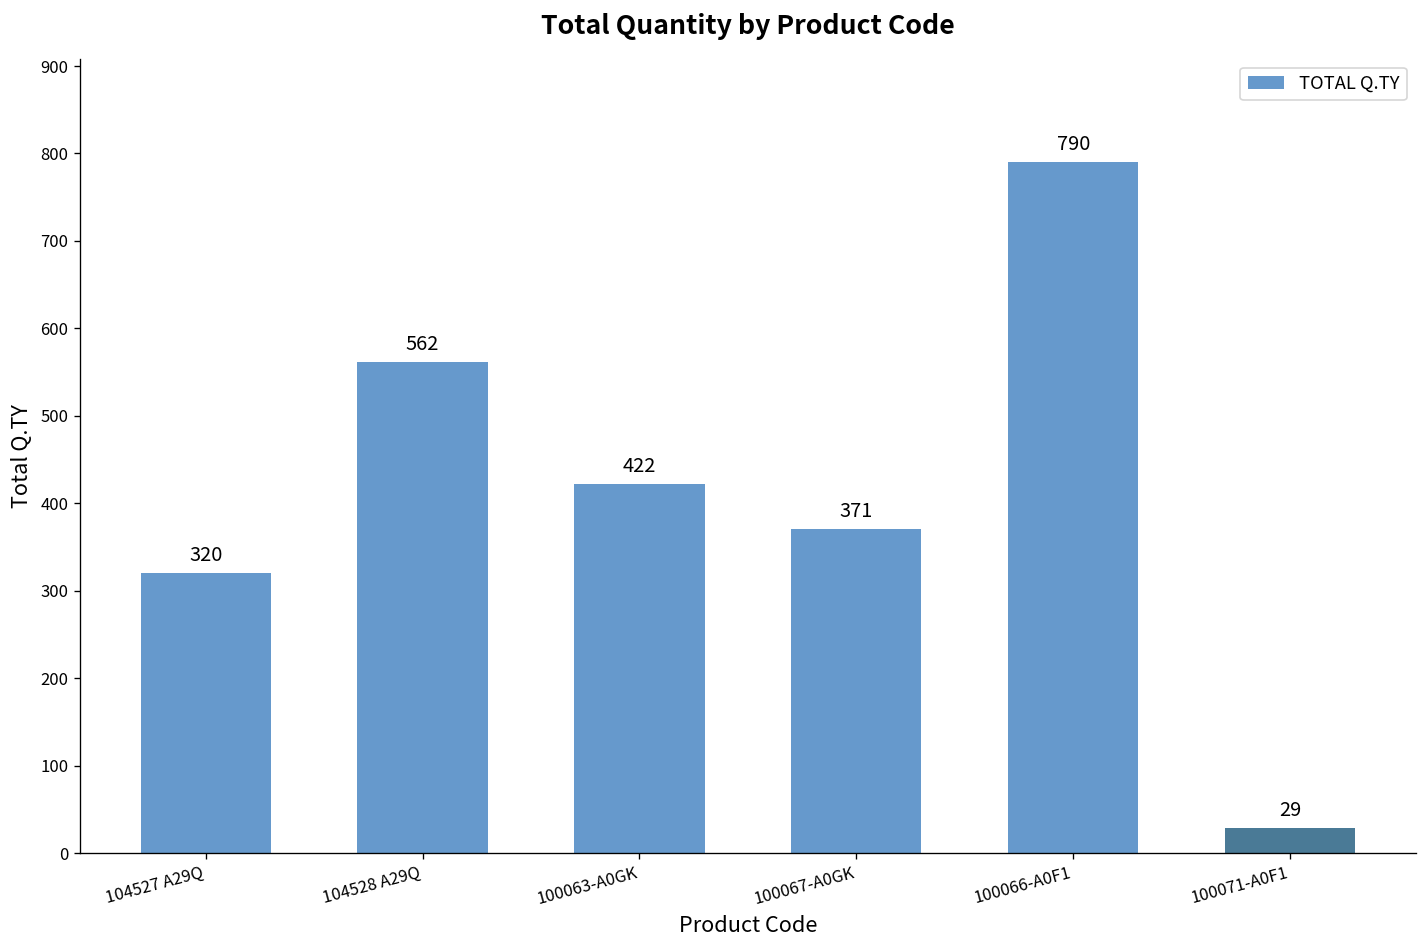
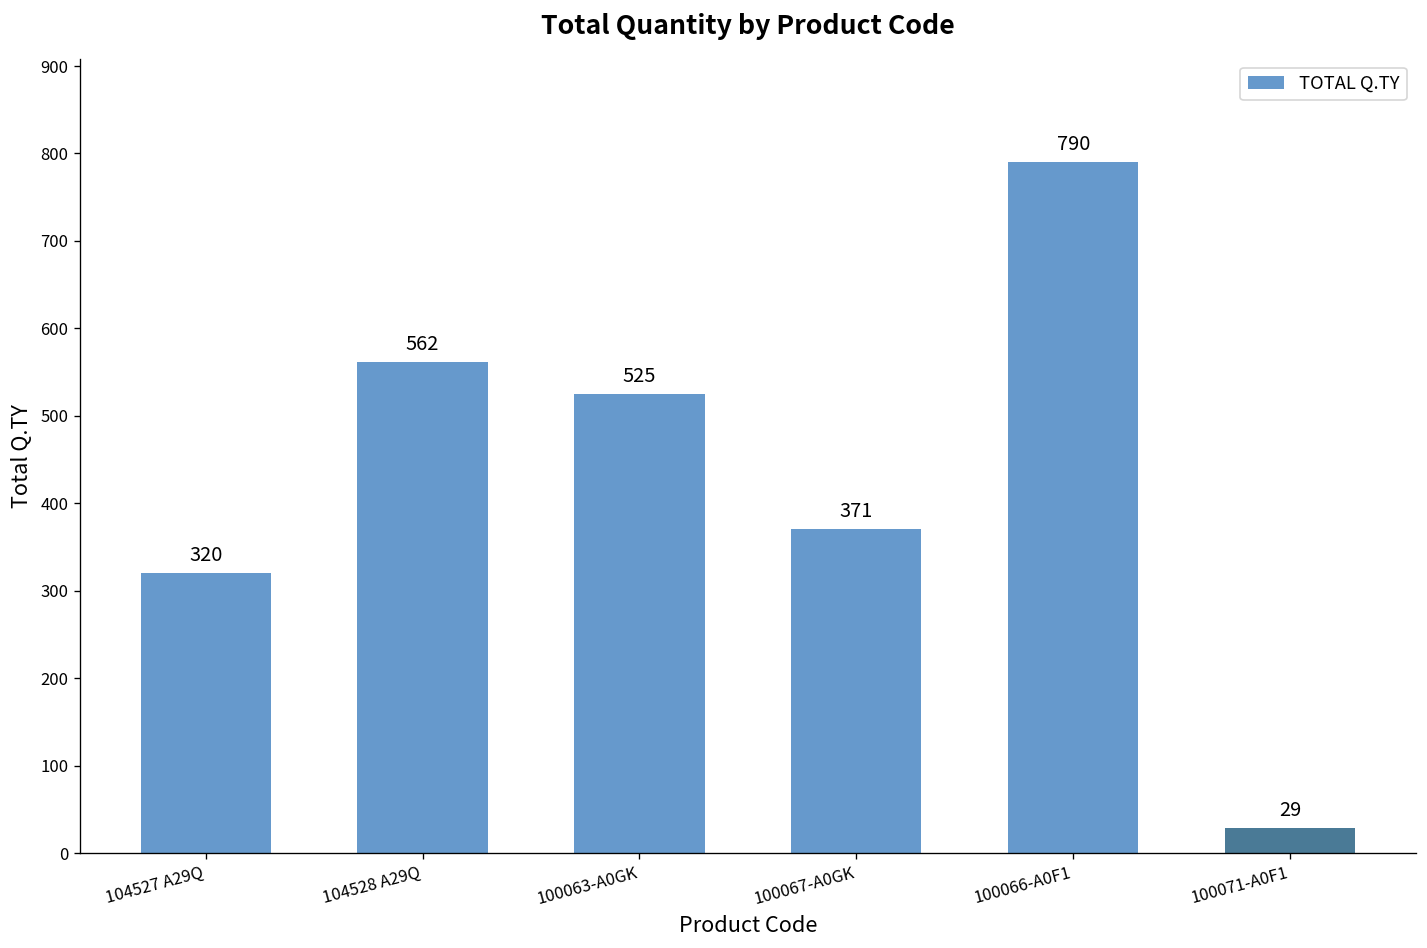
100063-A0GK: 422 -> 525
